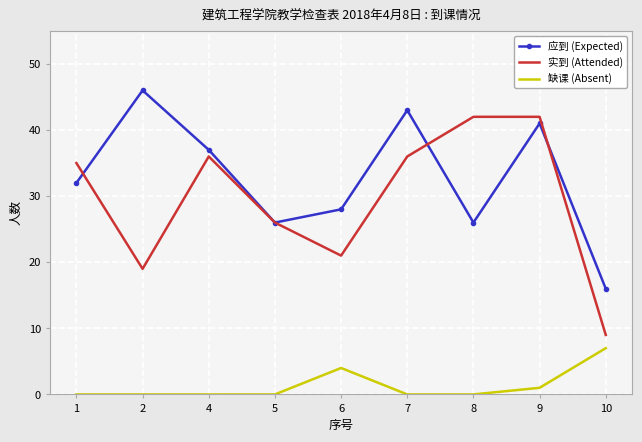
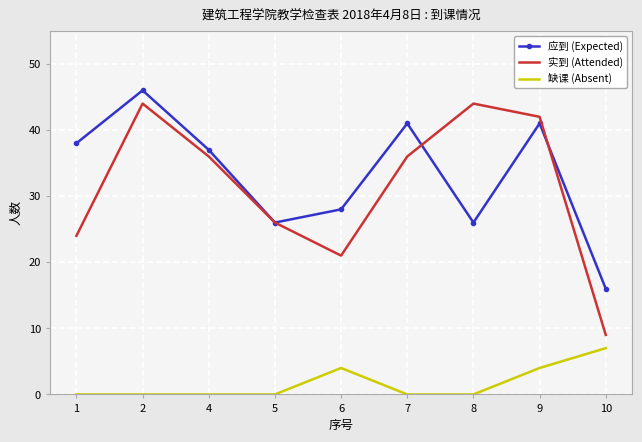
应到 (Expected), 1: 32 -> 38
实到 (Attended), 1: 35 -> 24
实到 (Attended), 2: 19 -> 44
应到 (Expected), 7: 43 -> 41
实到 (Attended), 8: 42 -> 44
缺课 (Absent), 9: 1 -> 4
